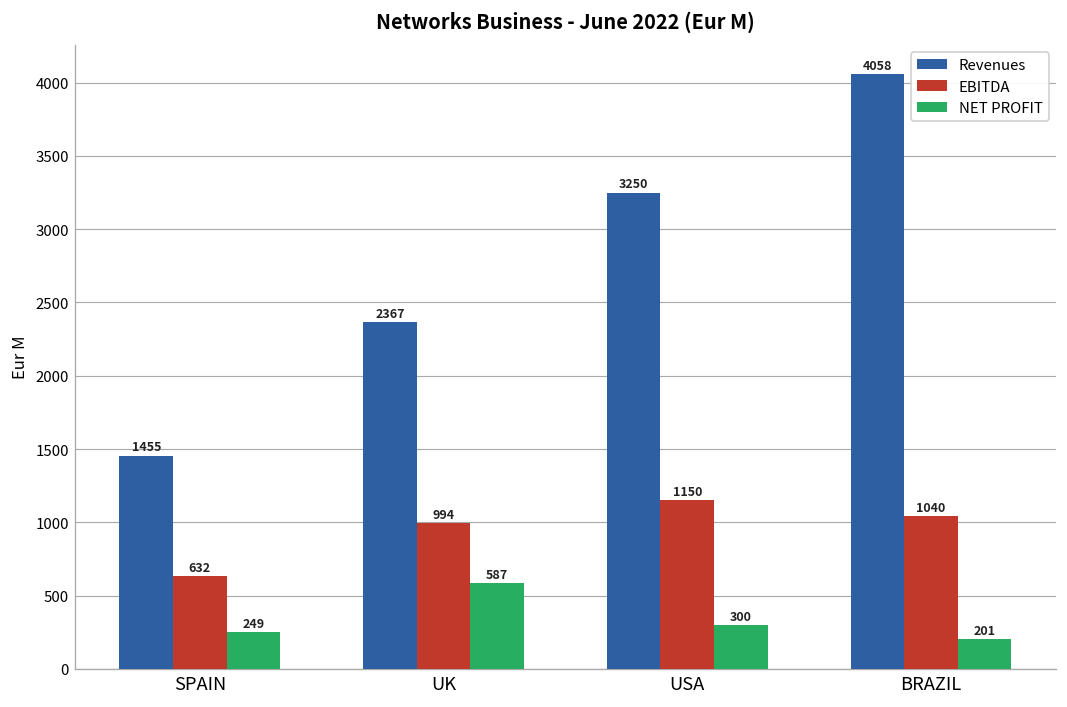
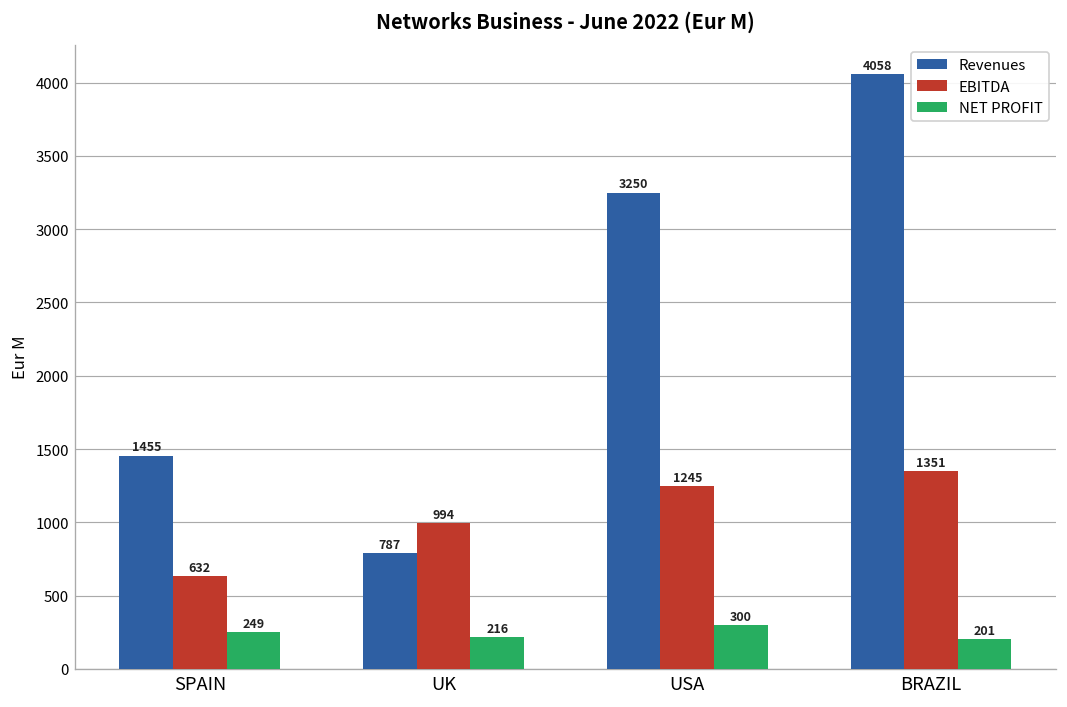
Revenues, UK: 2367 -> 787
NET PROFIT, UK: 587 -> 216
EBITDA, USA: 1150 -> 1245
EBITDA, BRAZIL: 1040 -> 1351
